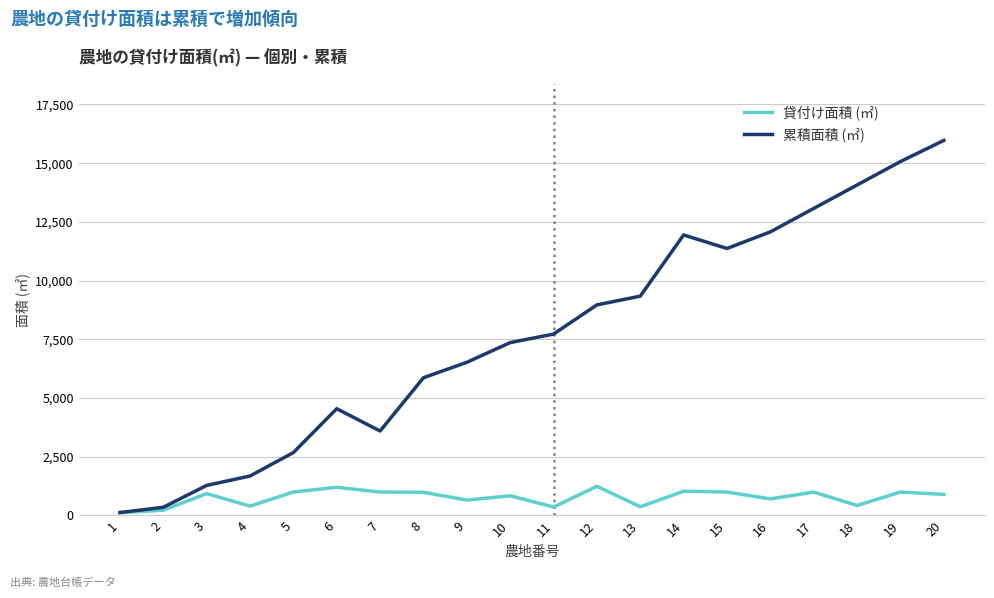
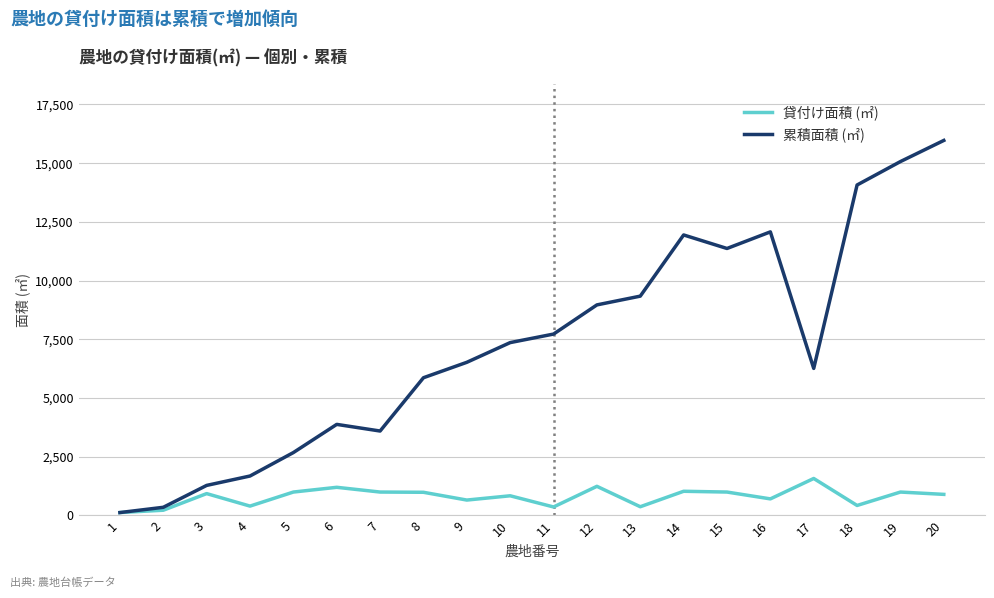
累積面積 (㎡), 6: 4,500 -> 3,900
貸付け面積 (㎡), 17: 1,000 -> 1,600
累積面積 (㎡), 17: 13,100 -> 6,300
